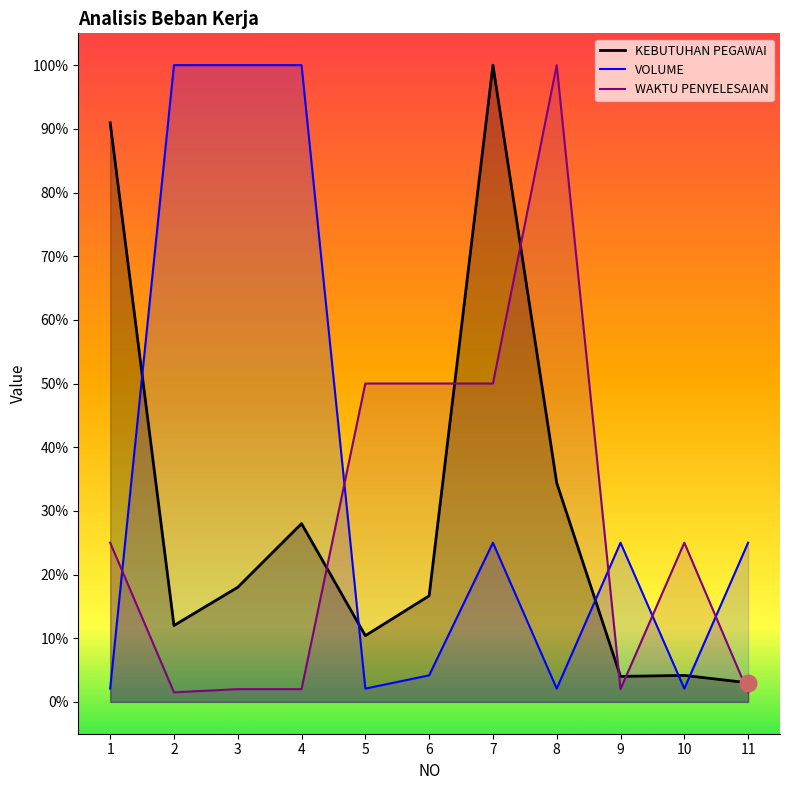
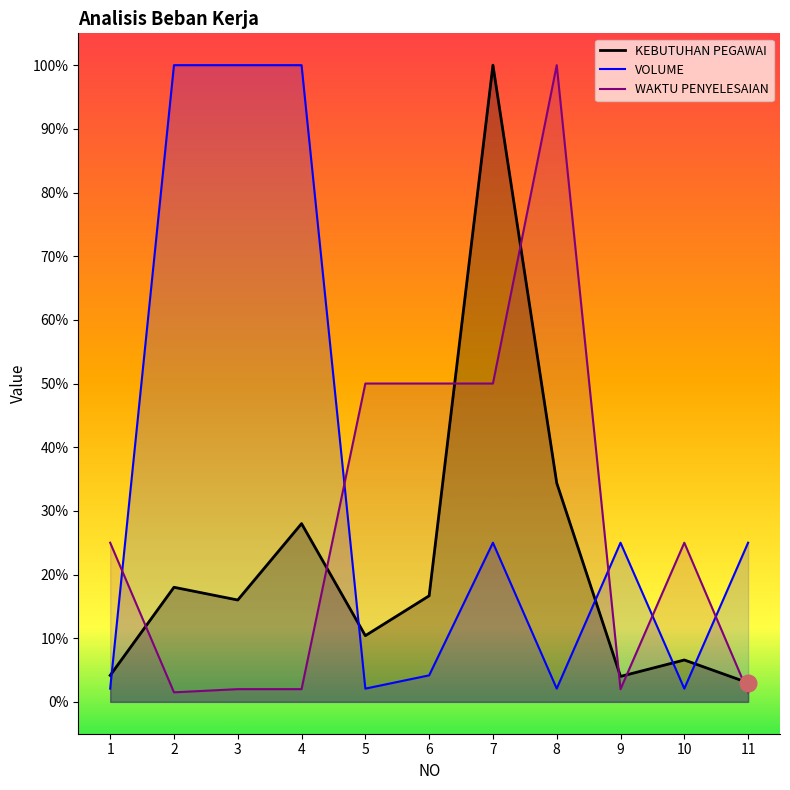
KEBUTUHAN PEGAWAI, 1: 91% -> 4%
KEBUTUHAN PEGAWAI, 2: 12% -> 18%
KEBUTUHAN PEGAWAI, 3: 18% -> 16%
KEBUTUHAN PEGAWAI, 10: 4% -> 7%
